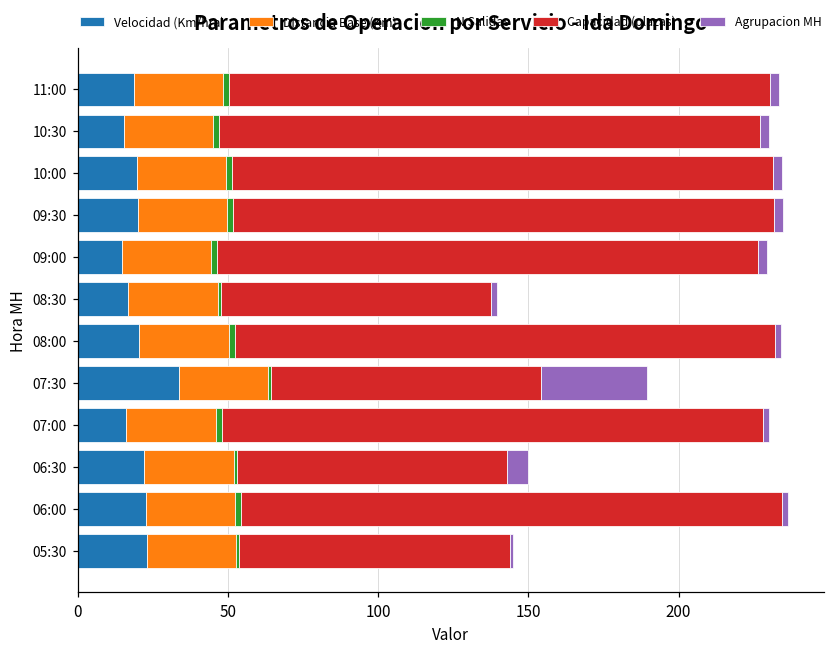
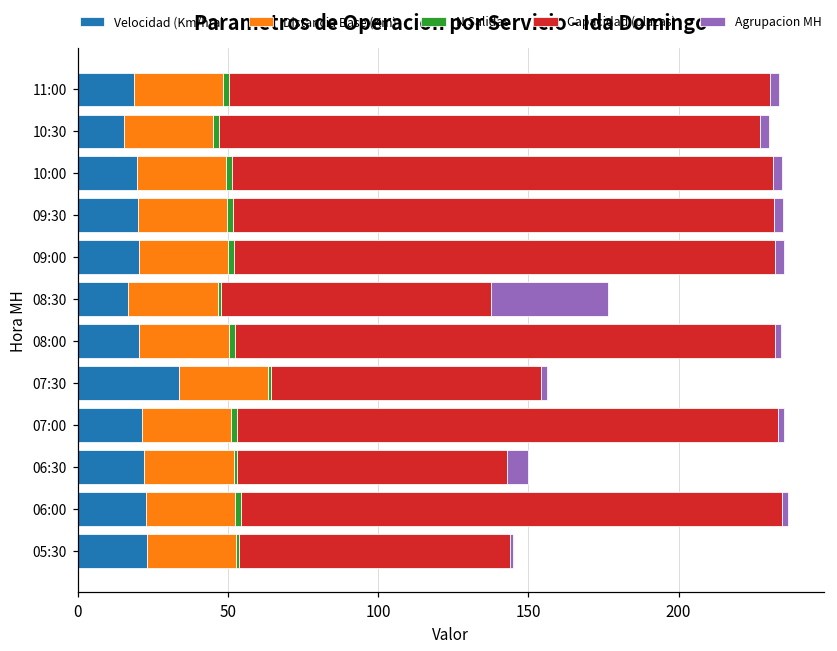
Velocidad (Km/hra), 09:00: 15 -> 20
Agrupacion MH, 08:30: 2 -> 39
Agrupacion MH, 07:30: 35 -> 2
Velocidad (Km/hra), 07:00: 16 -> 21
